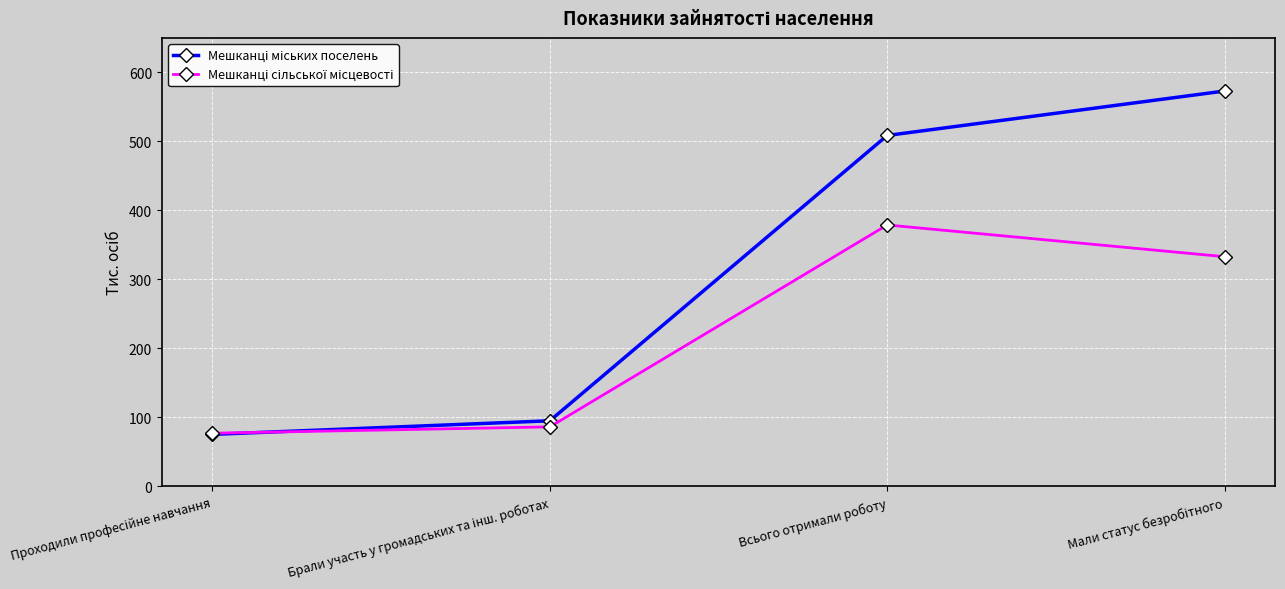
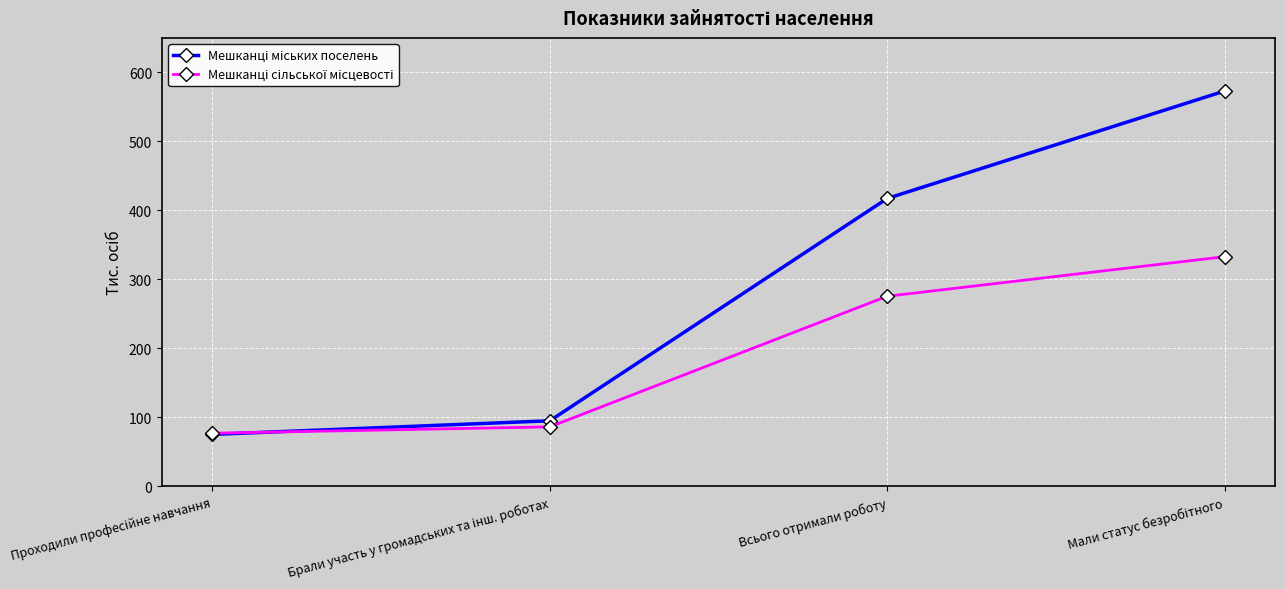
Мешканці міських поселень, Всього отримали роботу: 510 -> 420
Мешканці сільської місцевості, Всього отримали роботу: 380 -> 280
